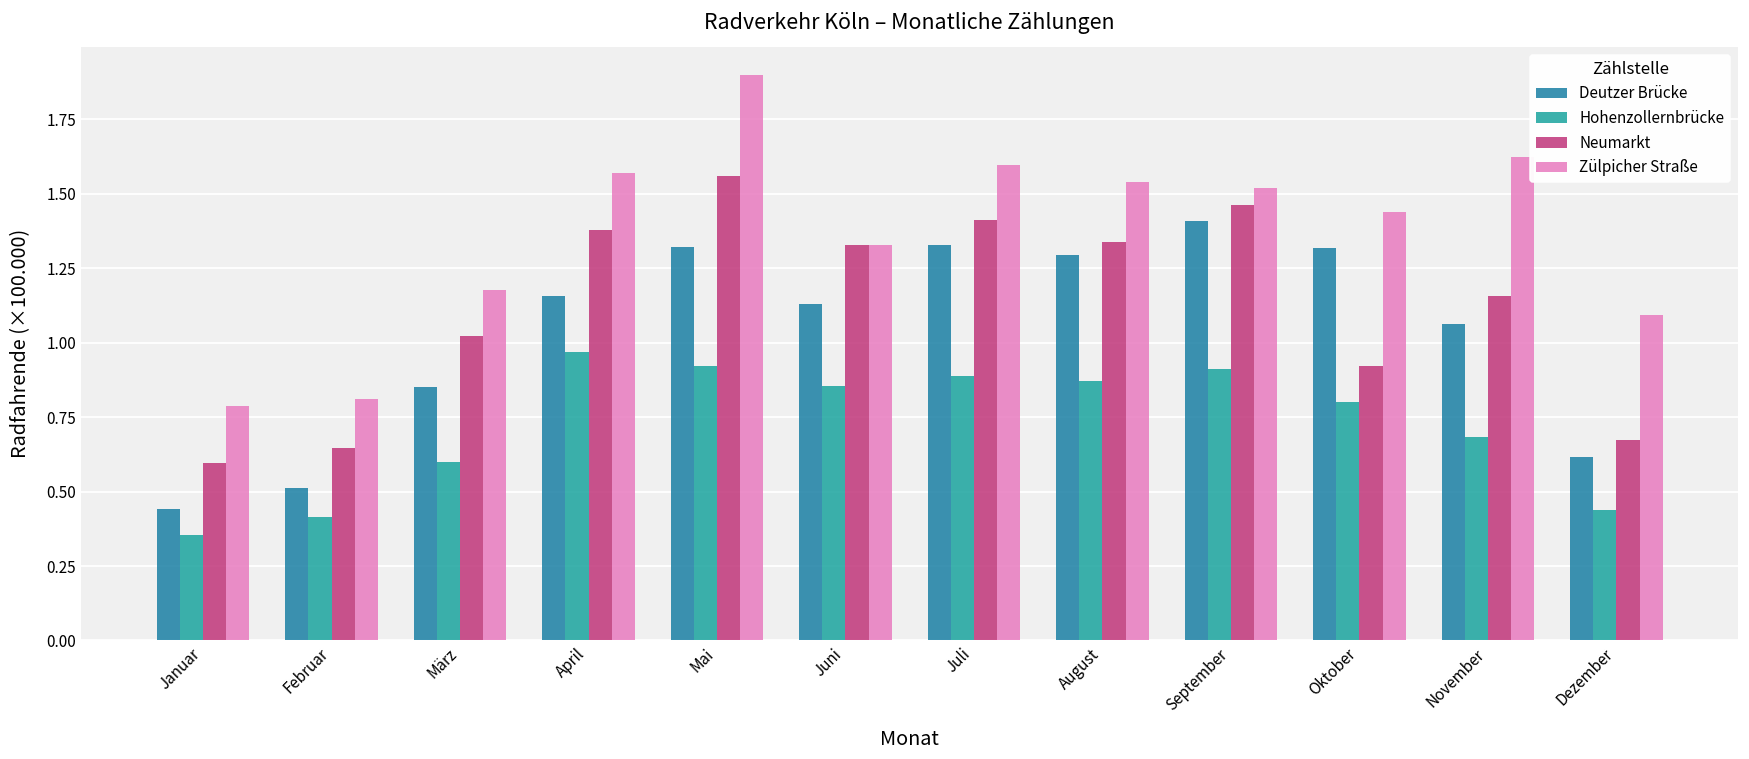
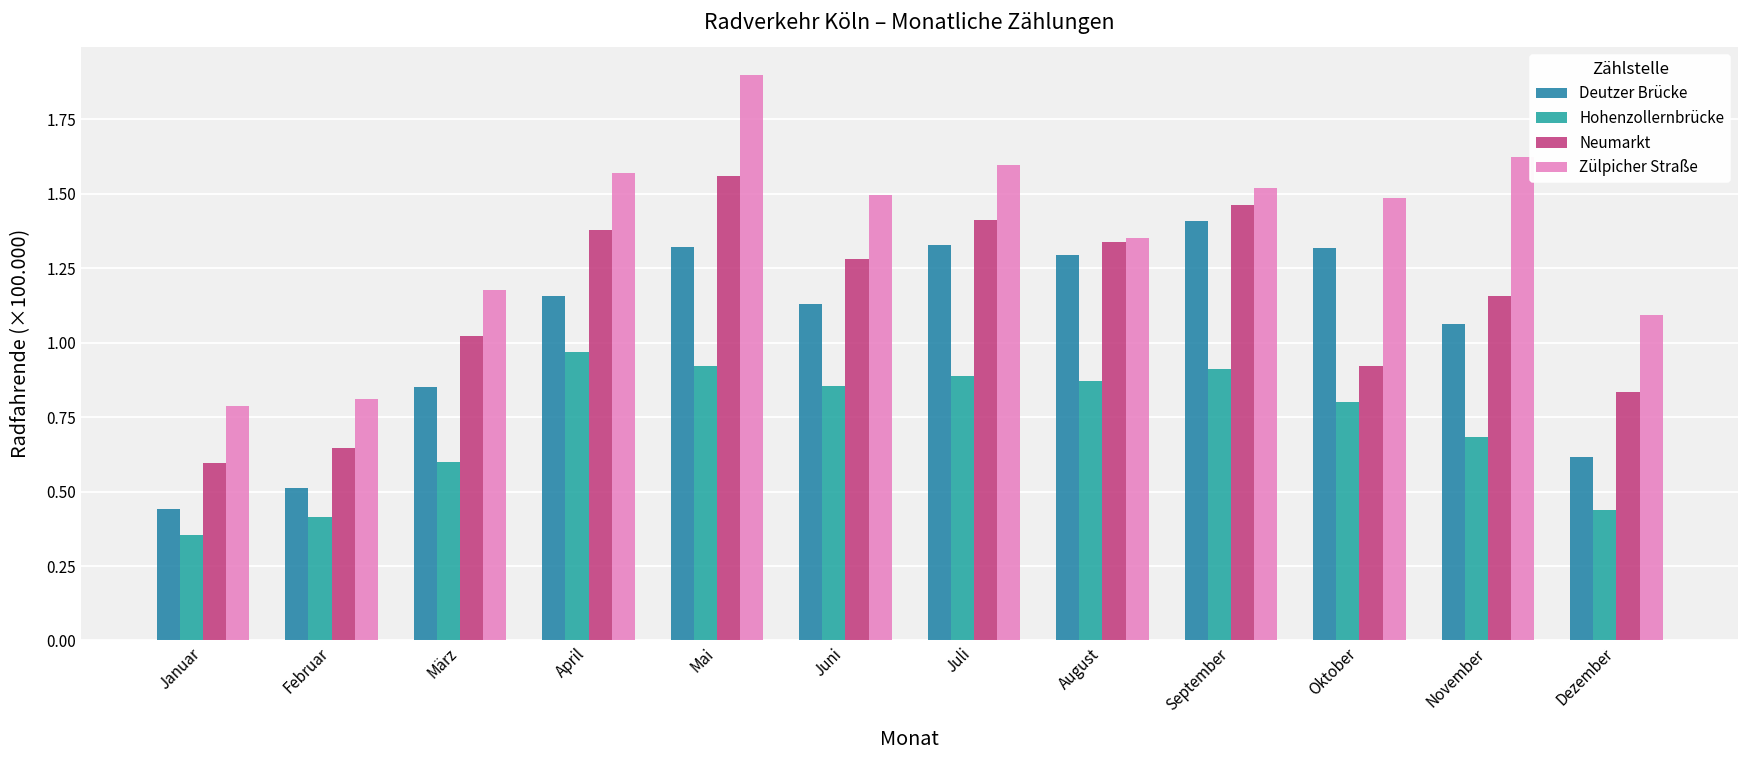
Neumarkt, Juni: 1.33 -> 1.28
Zülpicher Straße, Juni: 1.33 -> 1.50
Zülpicher Straße, August: 1.54 -> 1.35
Zülpicher Straße, Oktober: 1.44 -> 1.48
Neumarkt, Dezember: 0.67 -> 0.83
